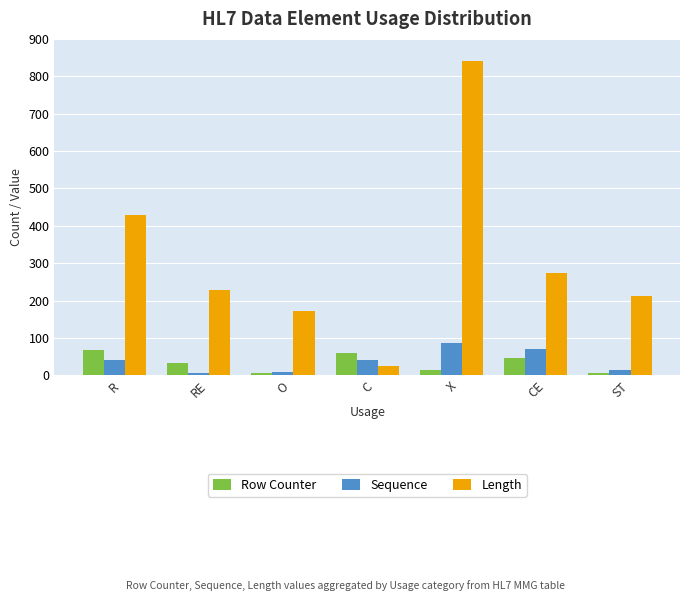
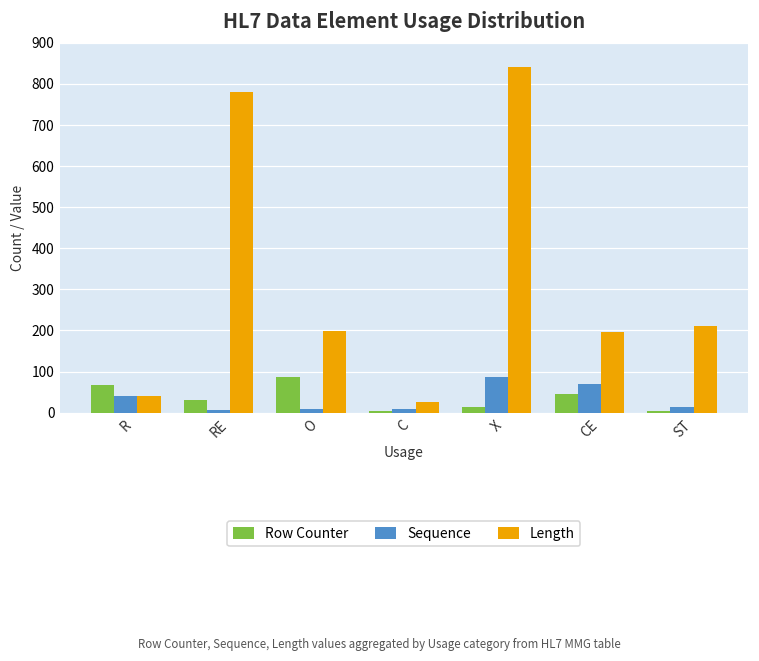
Length, R: 430 -> 40
Length, RE: 230 -> 780
Row Counter, O: 10 -> 90
Length, O: 170 -> 200
Row Counter, C: 60 -> 0
Sequence, C: 40 -> 10
Length, CE: 270 -> 200
